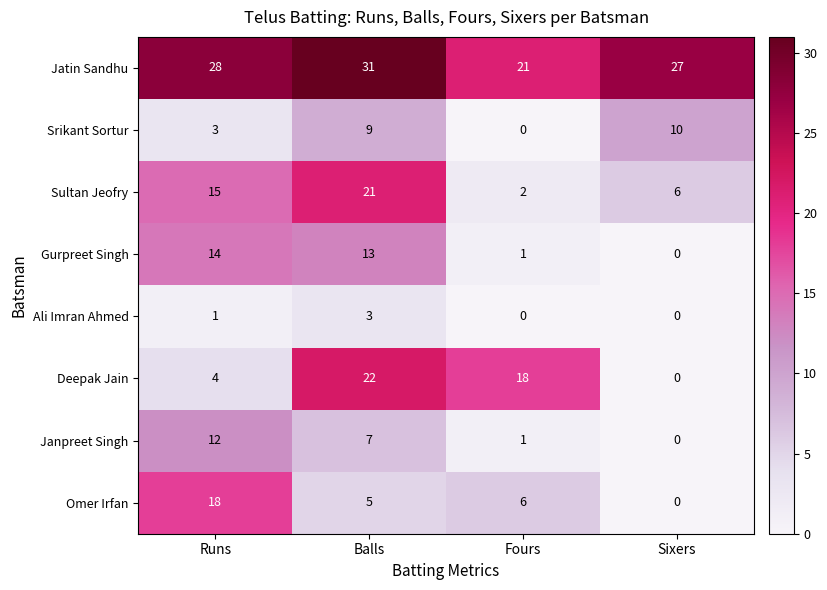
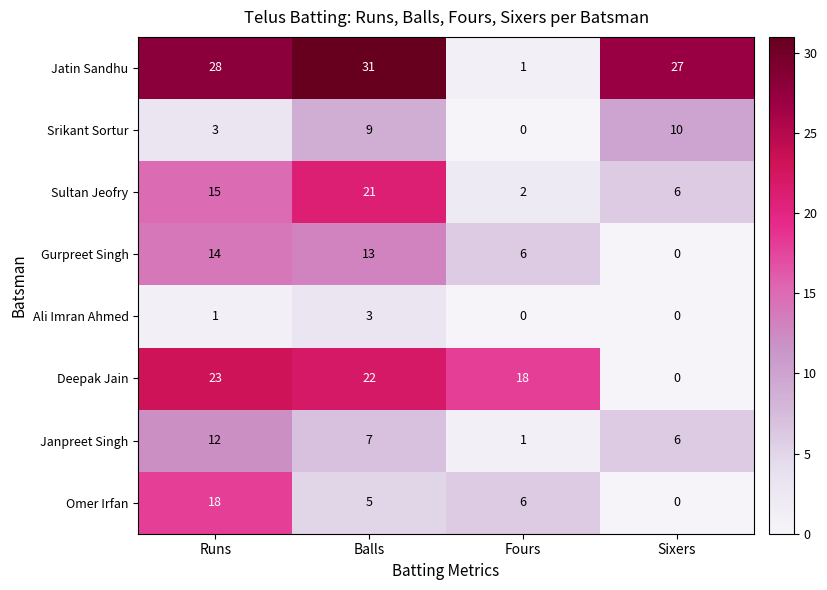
Jatin Sandhu, Fours: 21 -> 1
Gurpreet Singh, Fours: 1 -> 6
Deepak Jain, Runs: 4 -> 23
Janpreet Singh, Sixers: 0 -> 6
